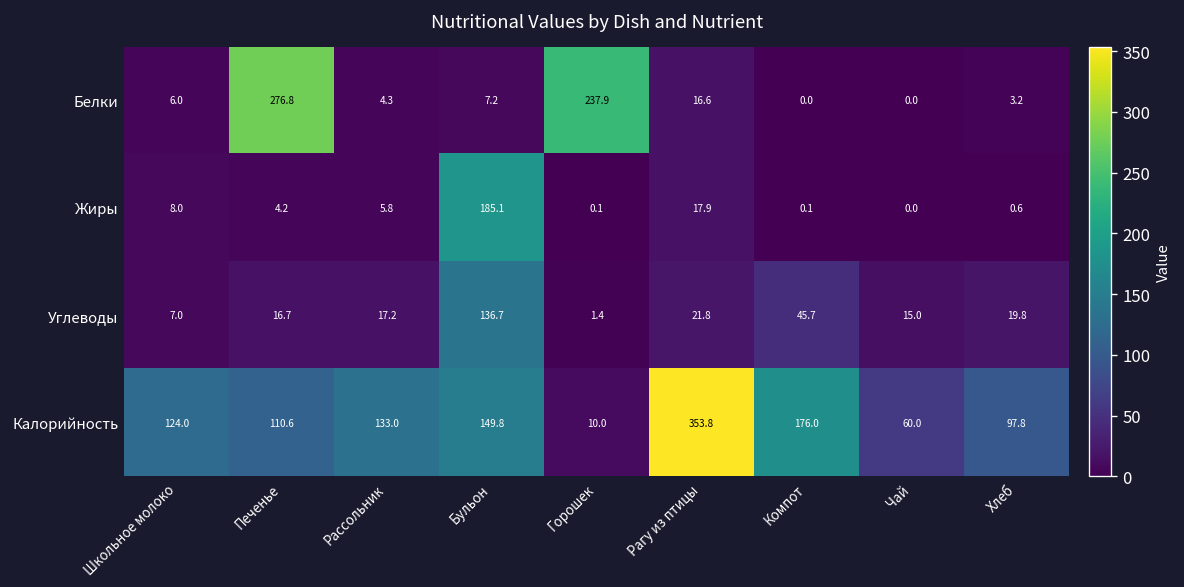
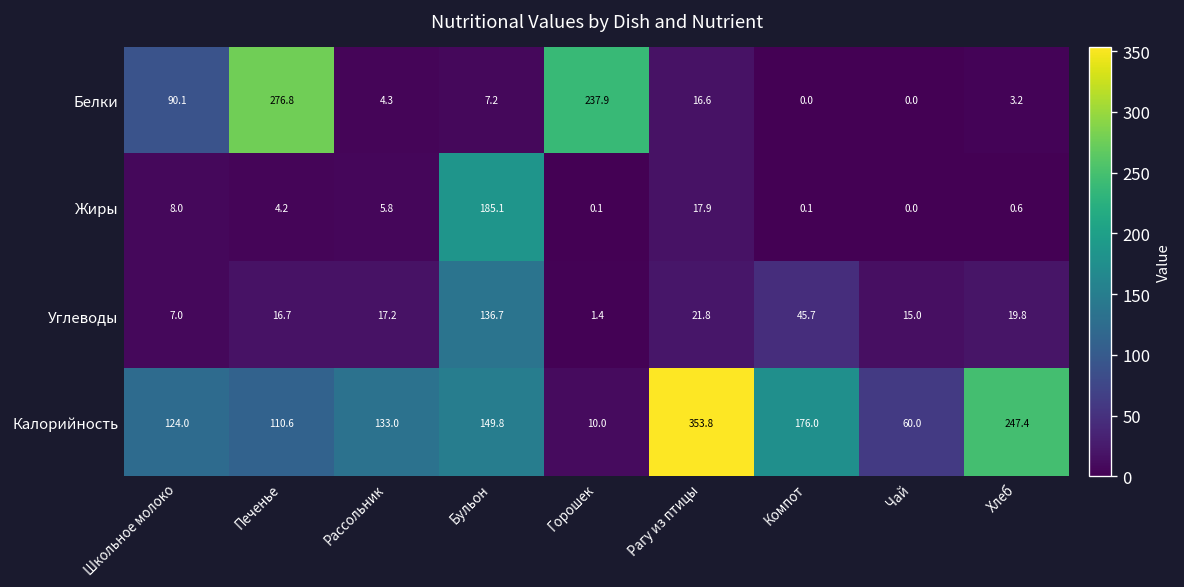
Белки, Школьное молоко: 6.0 -> 90.1
Калорийность, Хлеб: 97.8 -> 247.4
